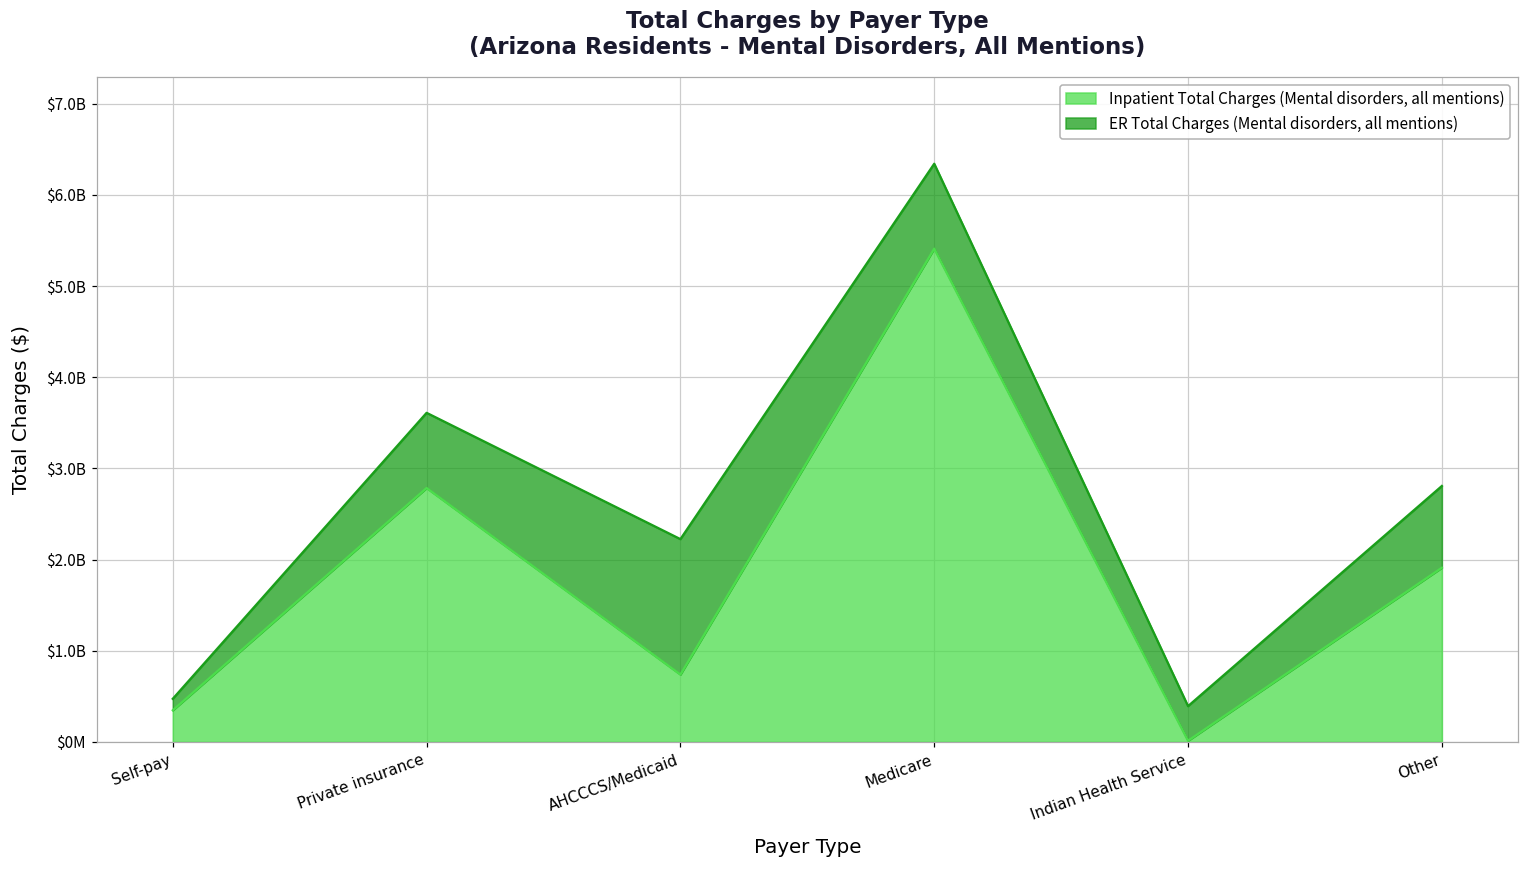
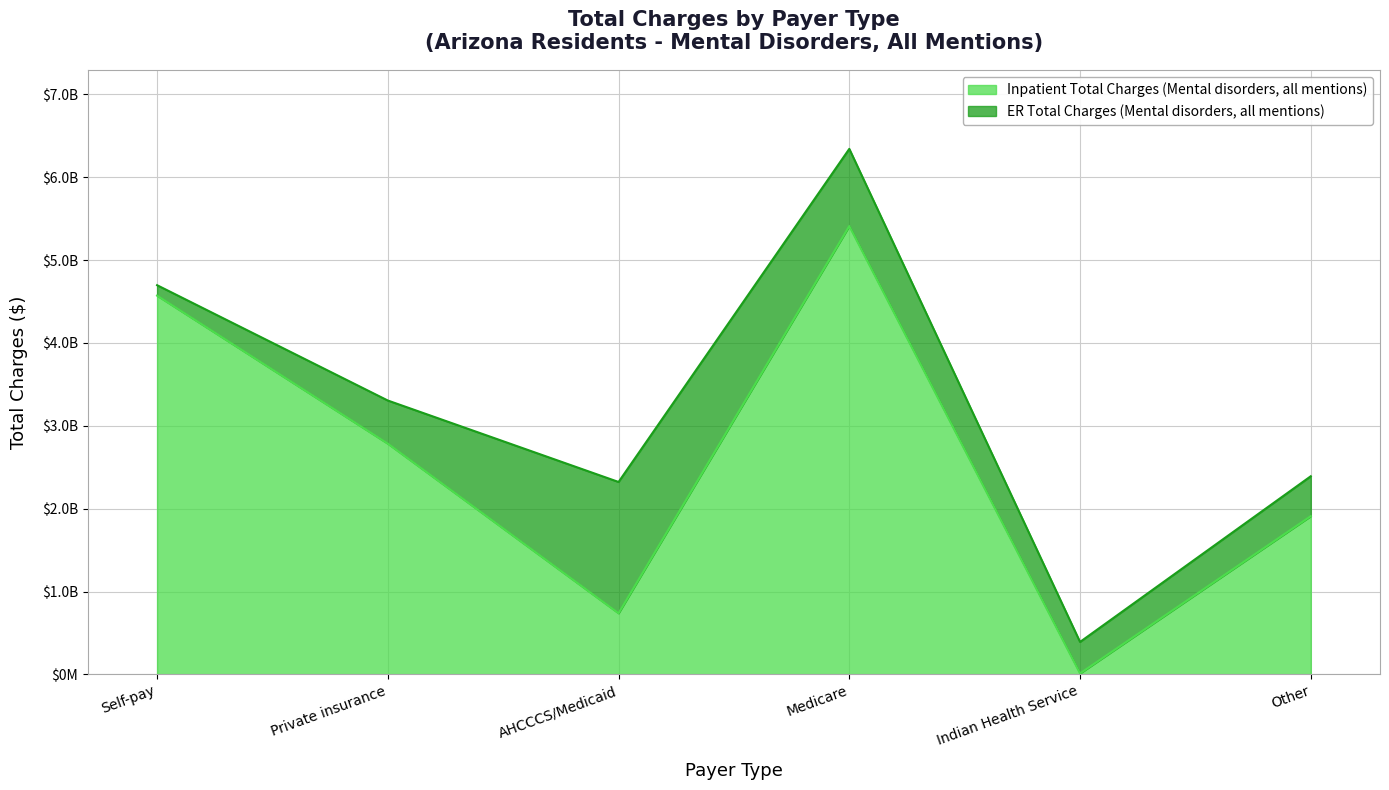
Inpatient Total Charges (Mental disorders, all mentions), Self-pay: $300000000 -> $4600000000
ER Total Charges (Mental disorders, all mentions), Private insurance: $800000000 -> $500000000
ER Total Charges (Mental disorders, all mentions), AHCCCS/Medicaid: $1500000000 -> $1600000000
ER Total Charges (Mental disorders, all mentions), Other: $900000000 -> $500000000
